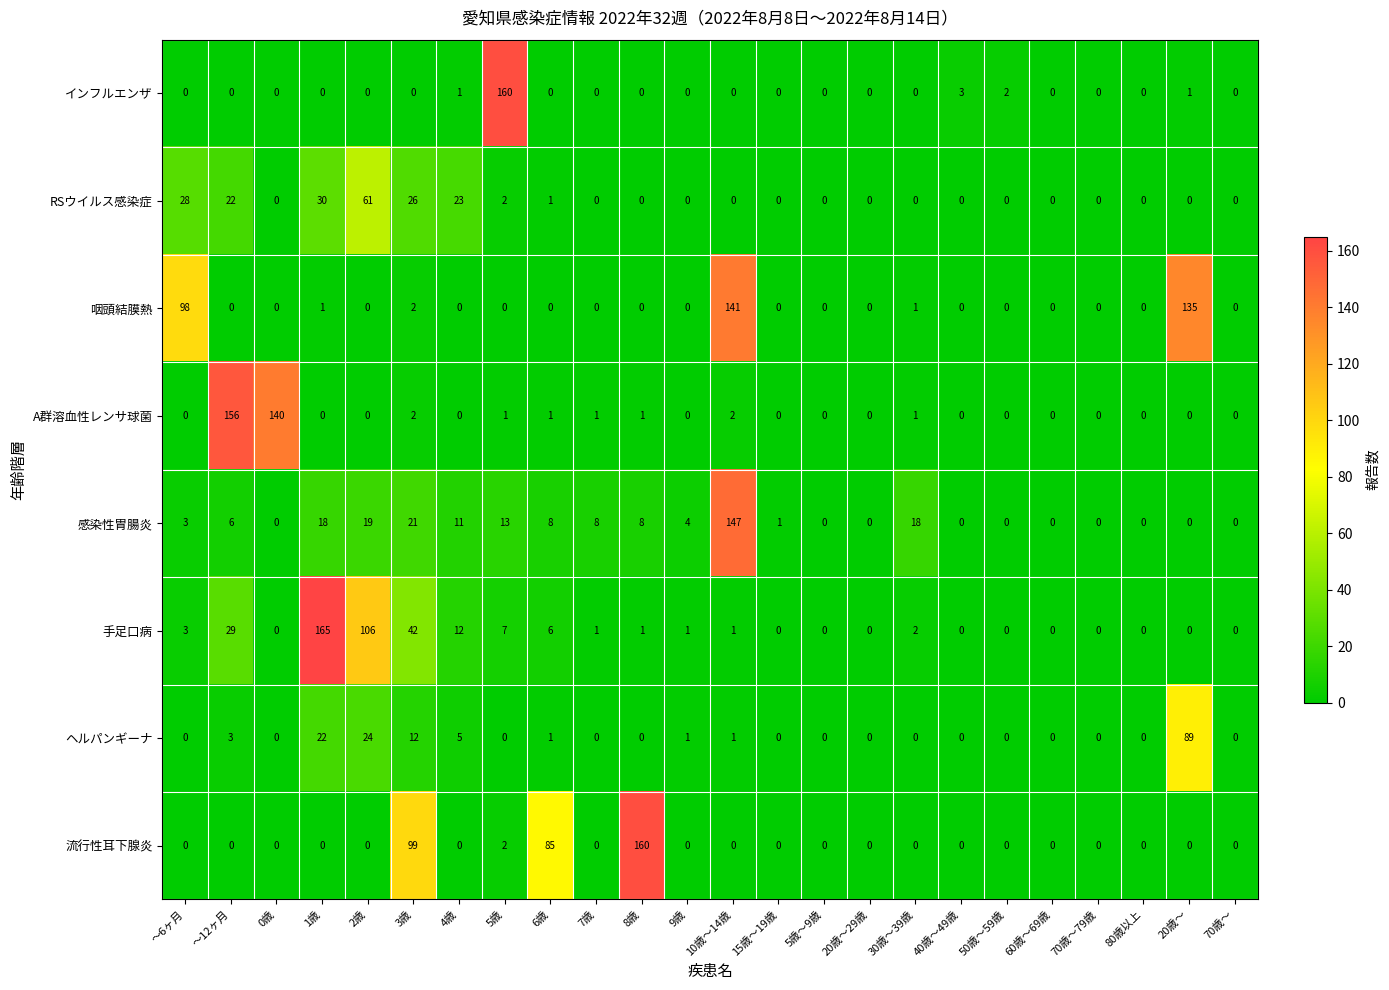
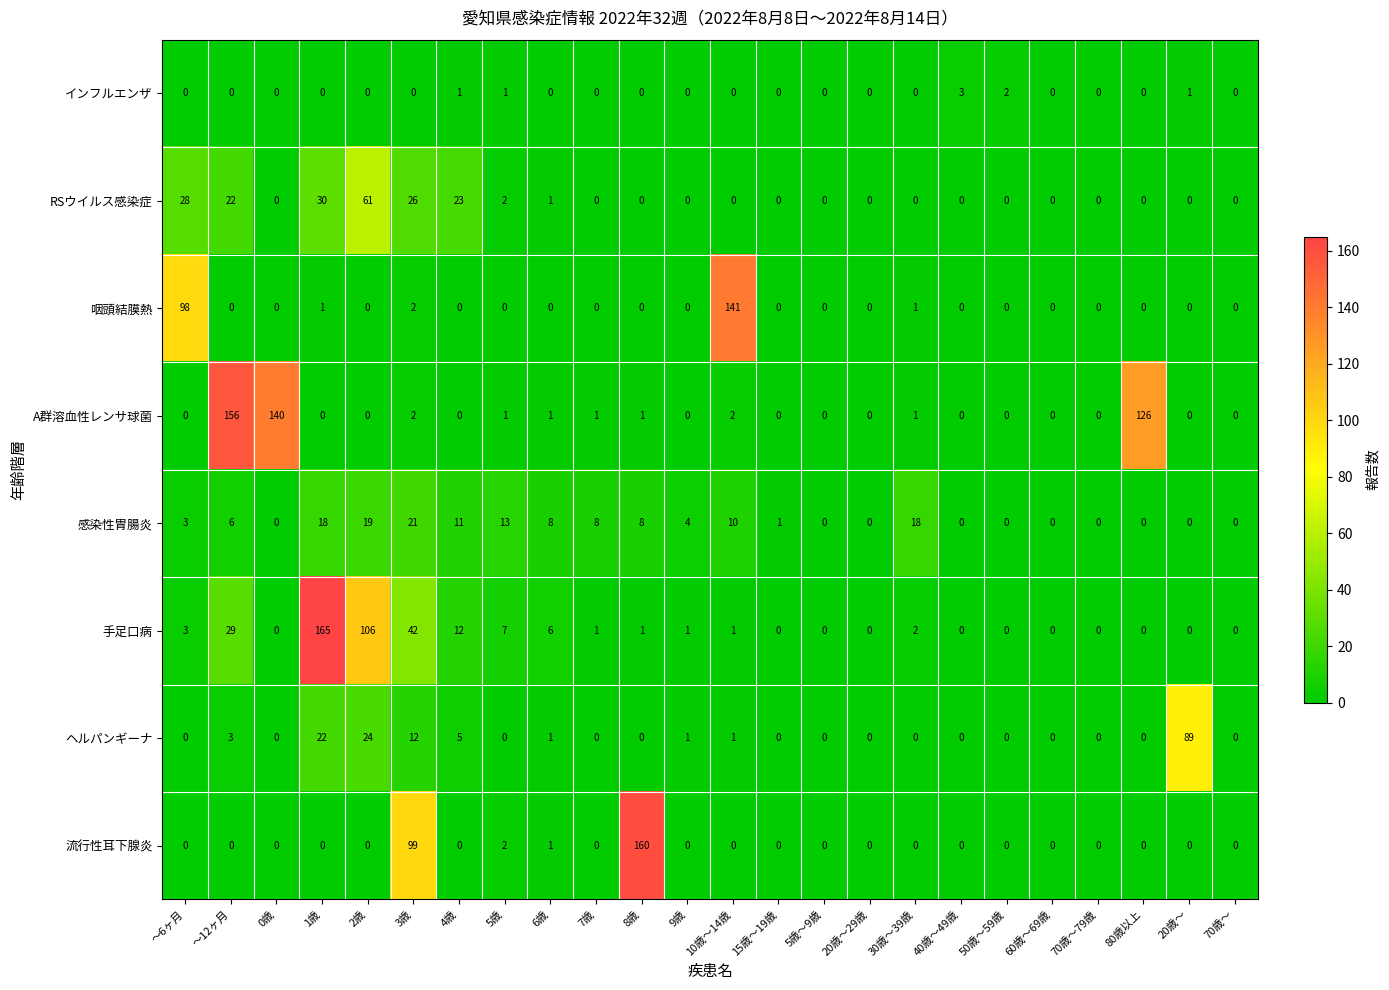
インフルエンザ, 5歳: 160 -> 1
咽頭結膜熱, 20歳～: 135 -> 0
A群溶血性レンサ球菌, 80歳以上: 0 -> 126
感染性胃腸炎, 10歳～14歳: 147 -> 10
流行性耳下腺炎, 6歳: 85 -> 1
